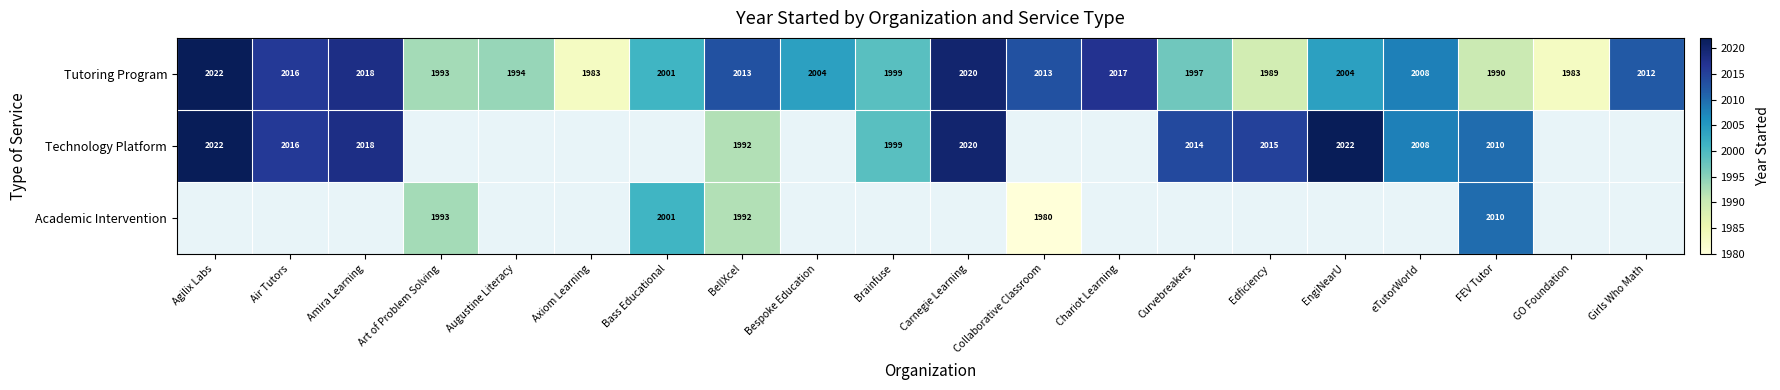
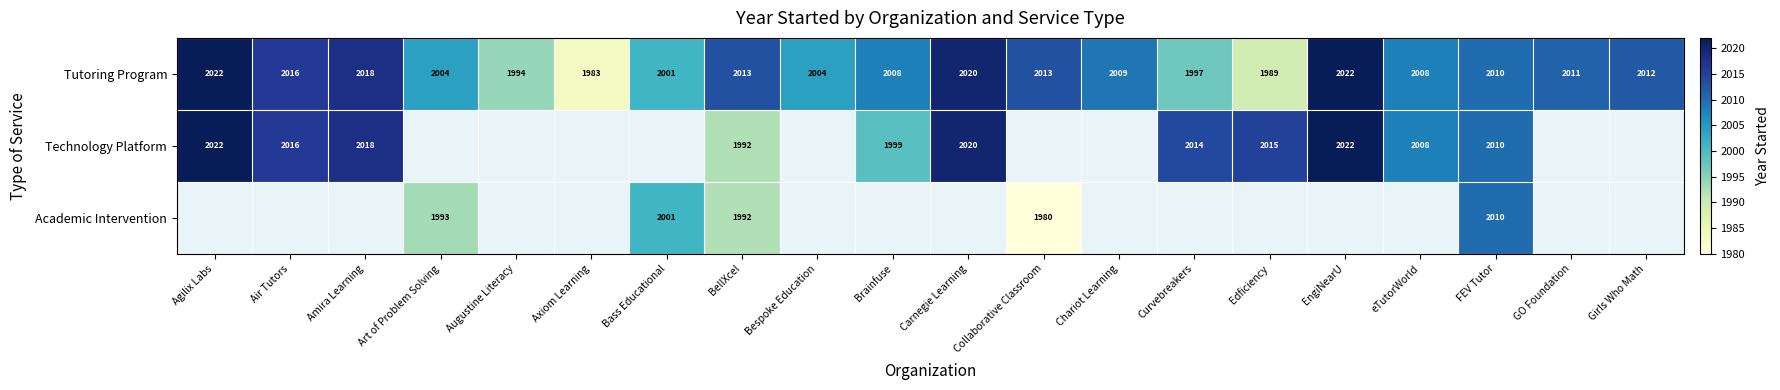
Tutoring Program, Art of Problem Solving: 1993 -> 2004
Tutoring Program, Brainfuse: 1999 -> 2008
Tutoring Program, Chariot Learning: 2017 -> 2009
Tutoring Program, EngiNearU: 2004 -> 2022
Tutoring Program, FEV Tutor: 1990 -> 2010
Tutoring Program, GO Foundation: 1983 -> 2011
